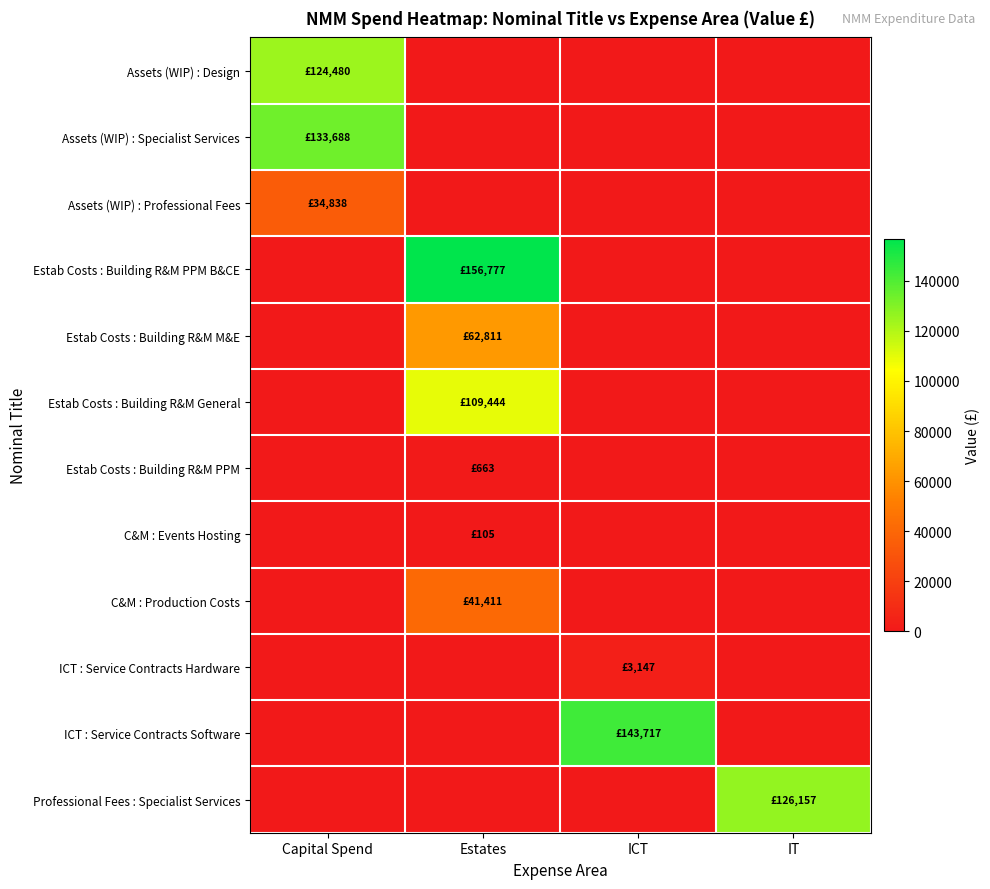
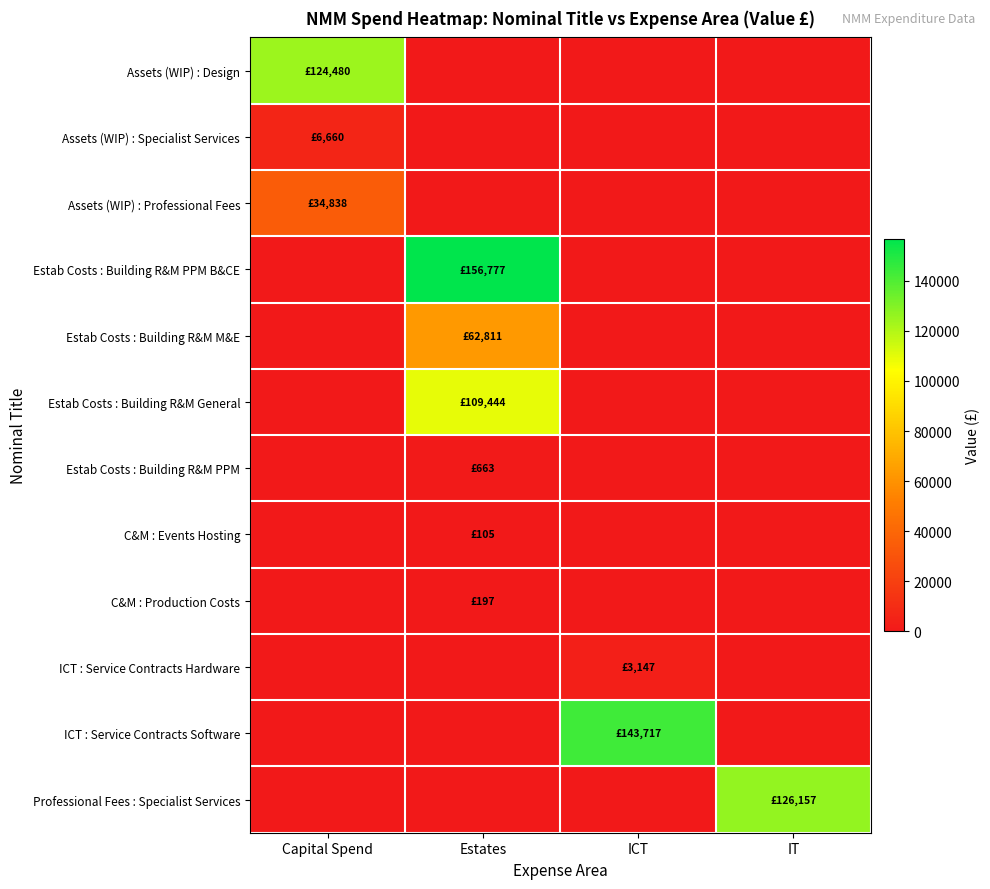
Assets (WIP) : Specialist Services, Capital Spend: £133,688 -> £6,660
C&M : Production Costs, Estates: £41,411 -> £197
